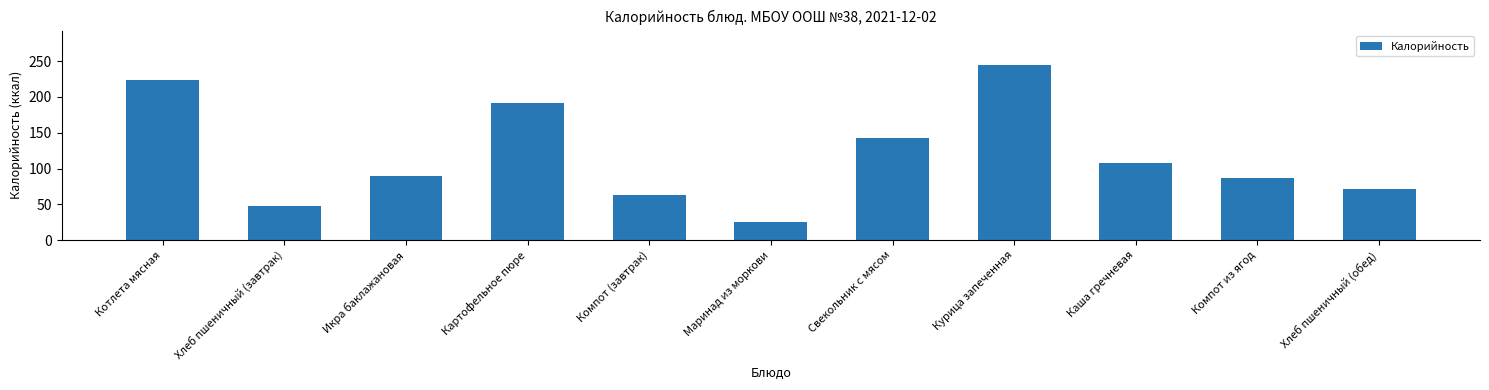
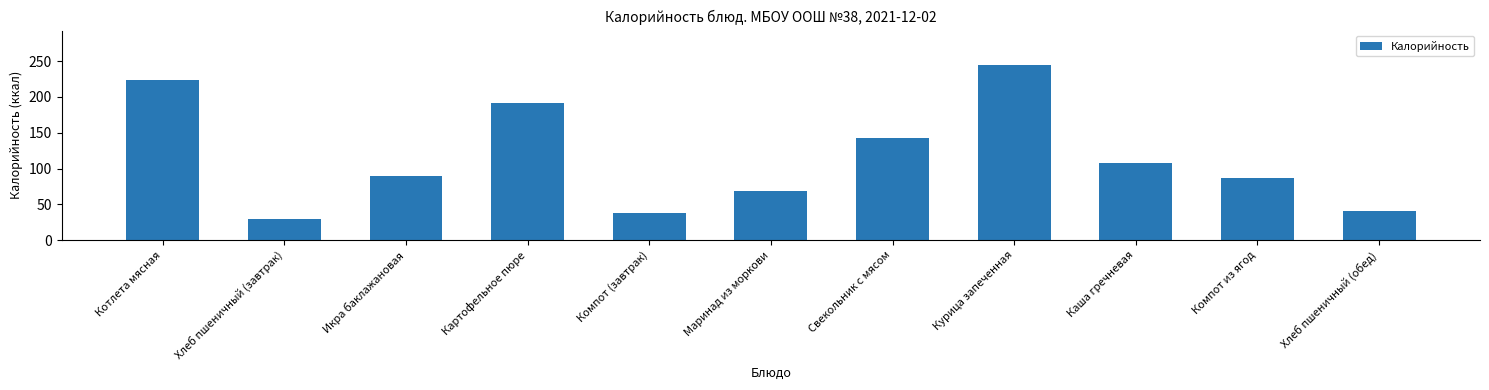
Хлеб пшеничный (завтрак): 50 -> 30
Компот (завтрак): 60 -> 40
Маринад из моркови: 30 -> 70
Хлеб пшеничный (обед): 70 -> 40
